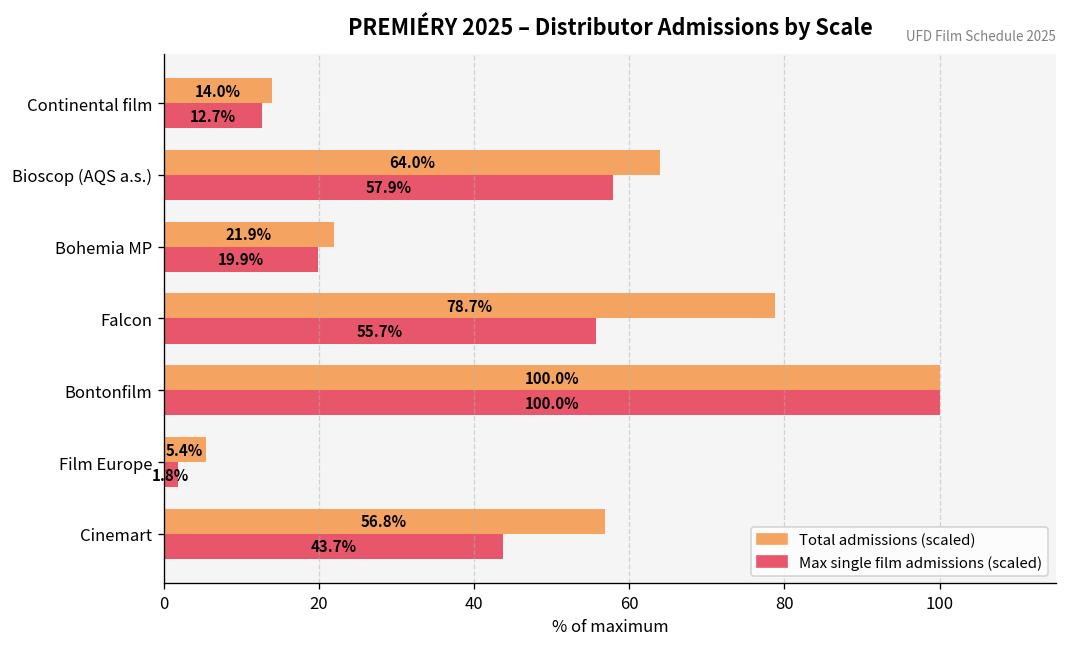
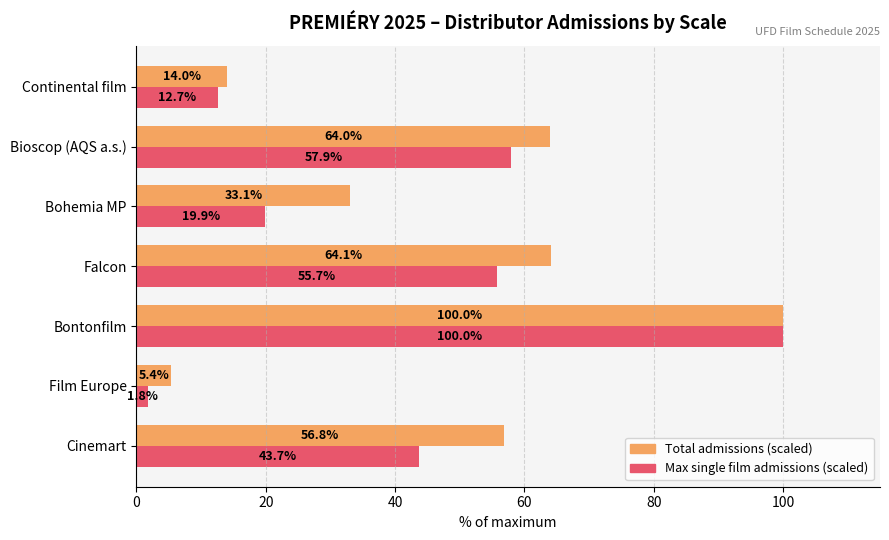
Total admissions (scaled), Bohemia MP: 21.9% -> 33.1%
Total admissions (scaled), Falcon: 78.7% -> 64.1%
